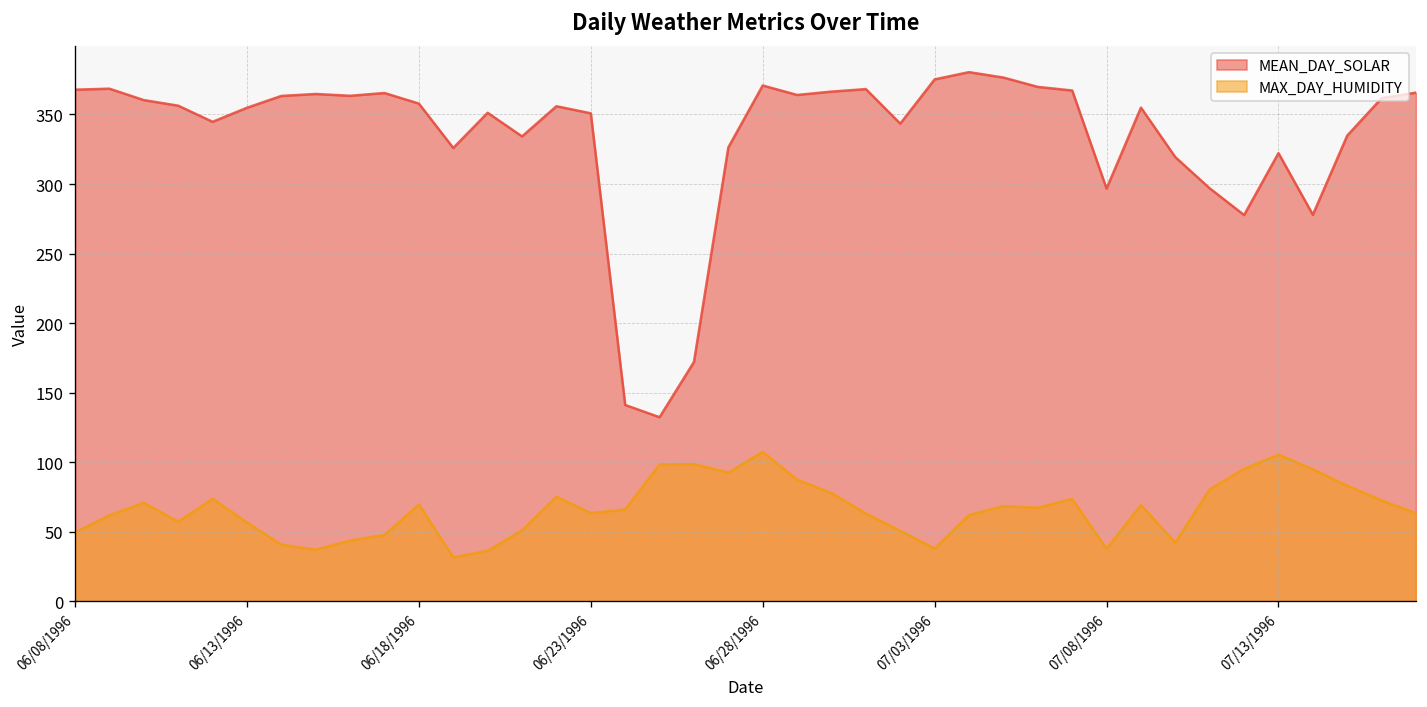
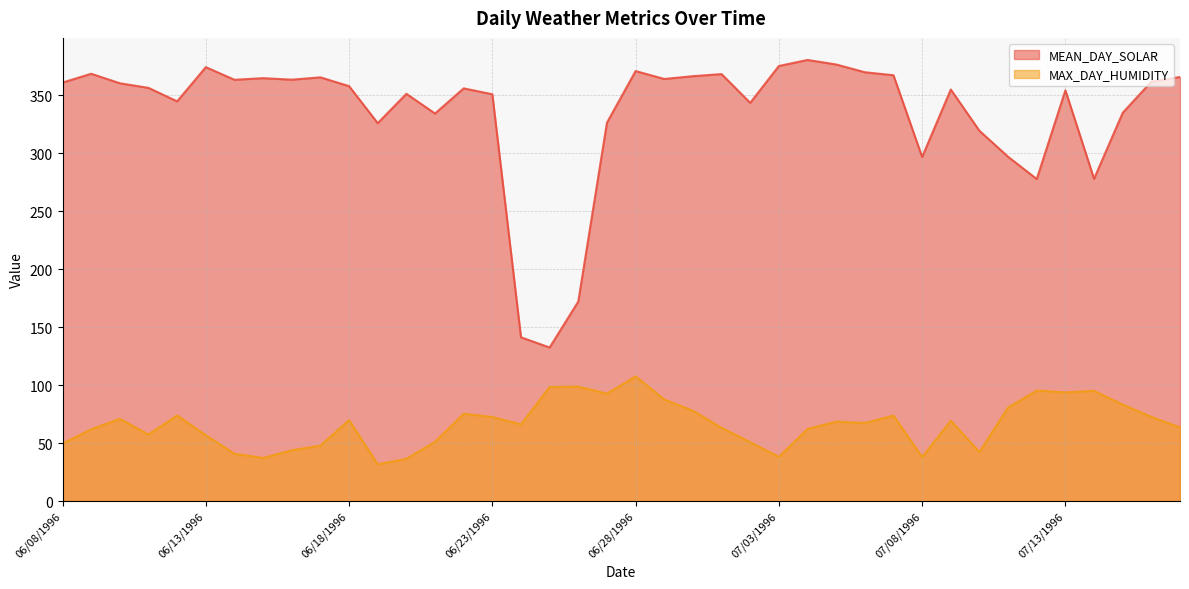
MEAN_DAY_SOLAR, 06/08/1996: 368 -> 361
MEAN_DAY_SOLAR, 06/13/1996: 355 -> 374
MAX_DAY_HUMIDITY, 06/23/1996: 64 -> 73
MEAN_DAY_SOLAR, 07/13/1996: 322 -> 354
MAX_DAY_HUMIDITY, 07/13/1996: 106 -> 94
